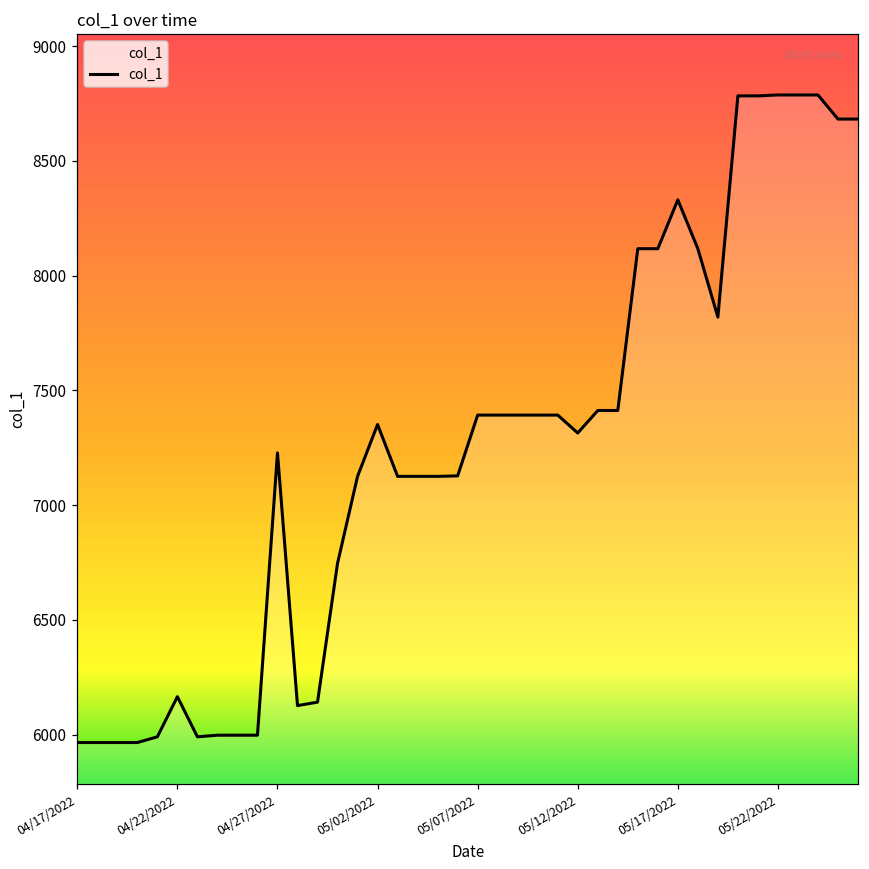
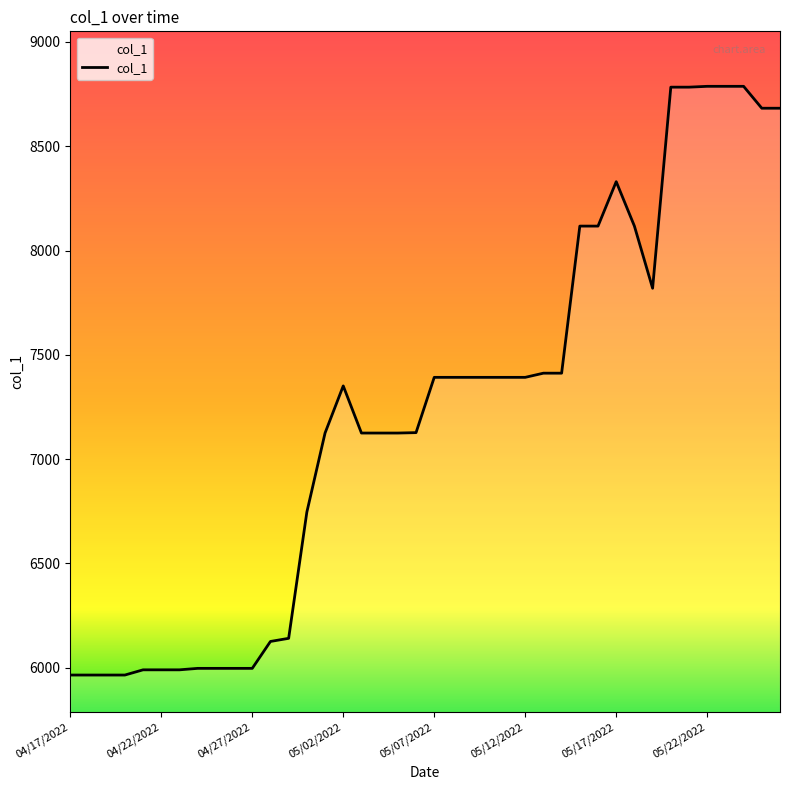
04/22/2022: 6170 -> 5990
04/27/2022: 7230 -> 6000
05/12/2022: 7310 -> 7390
